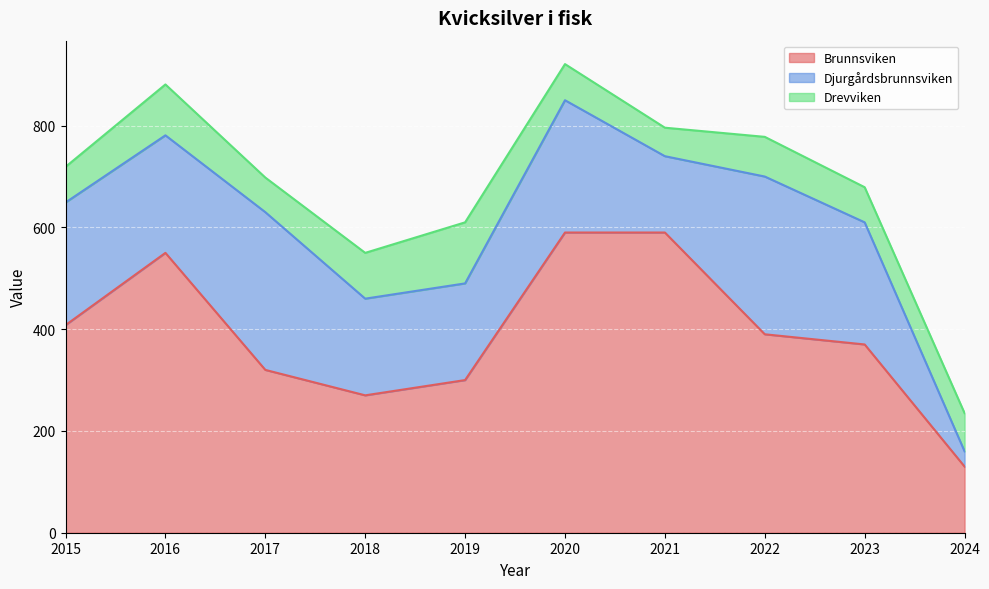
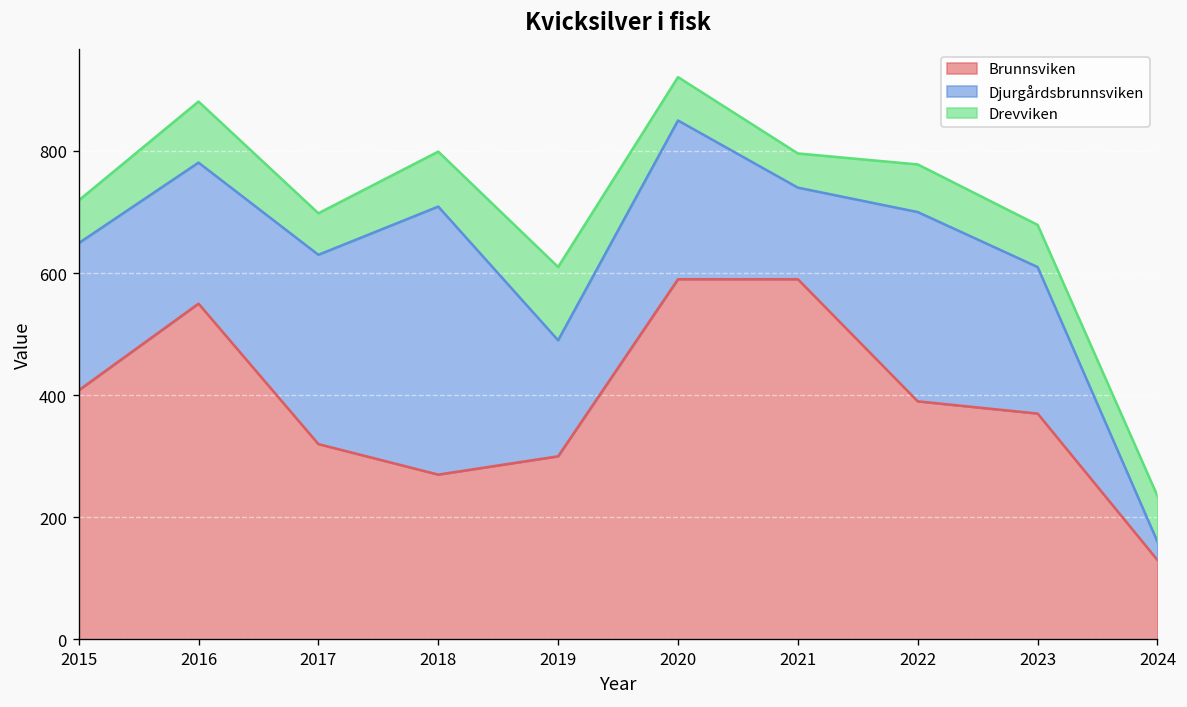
Djurgårdsbrunnsviken, 2018: 190 -> 440
